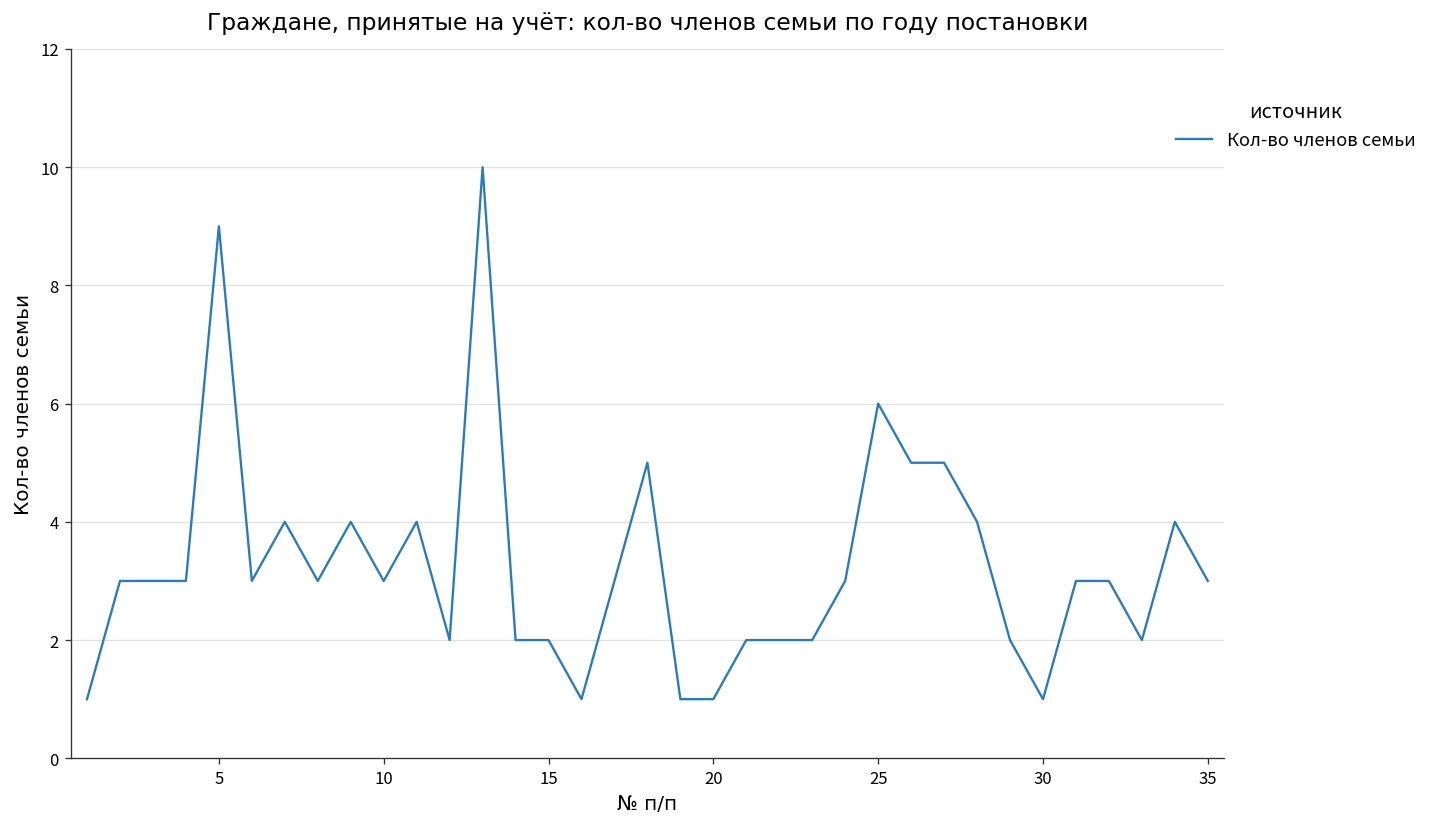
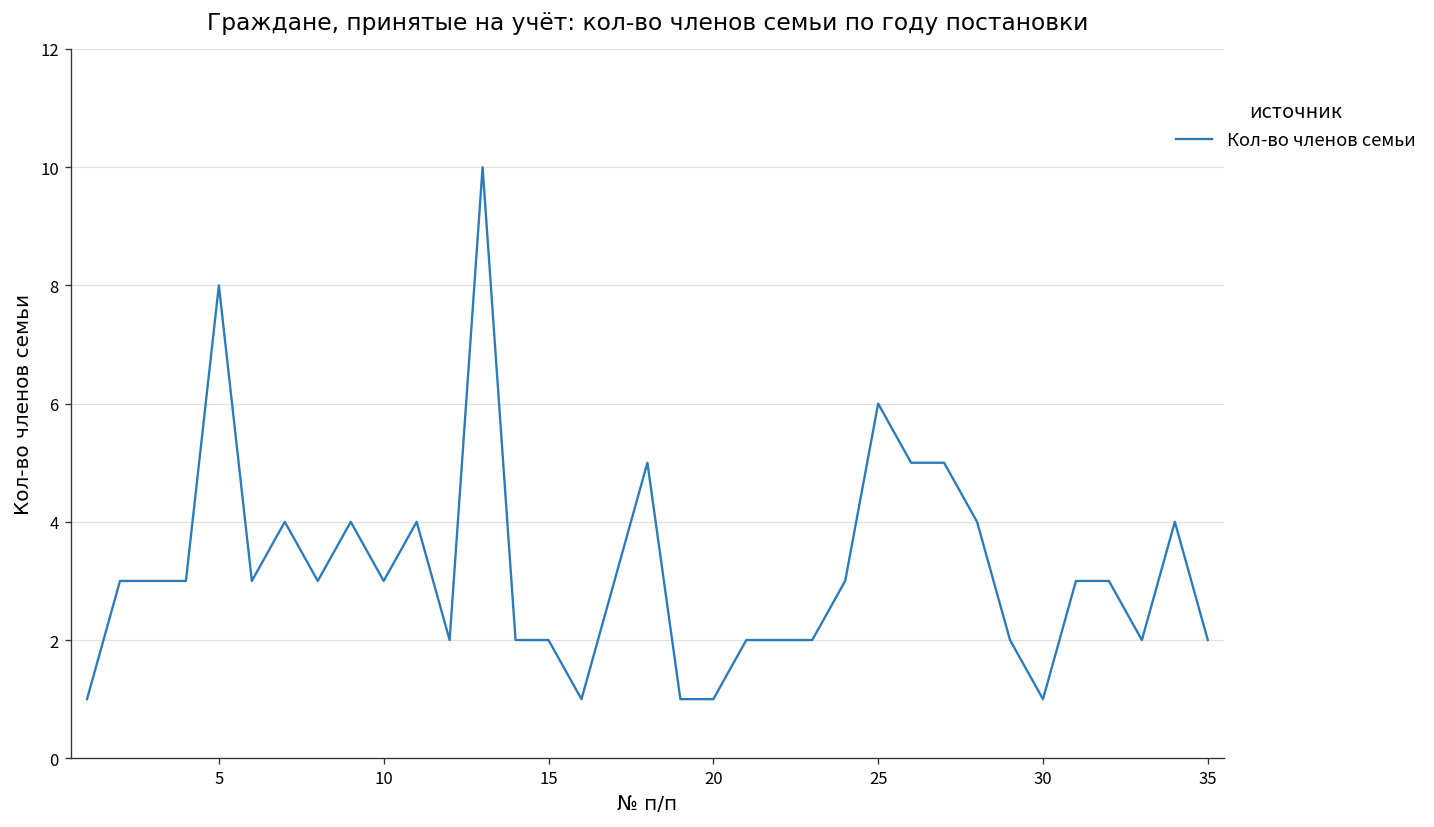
5: 9 -> 8
35: 3 -> 2
